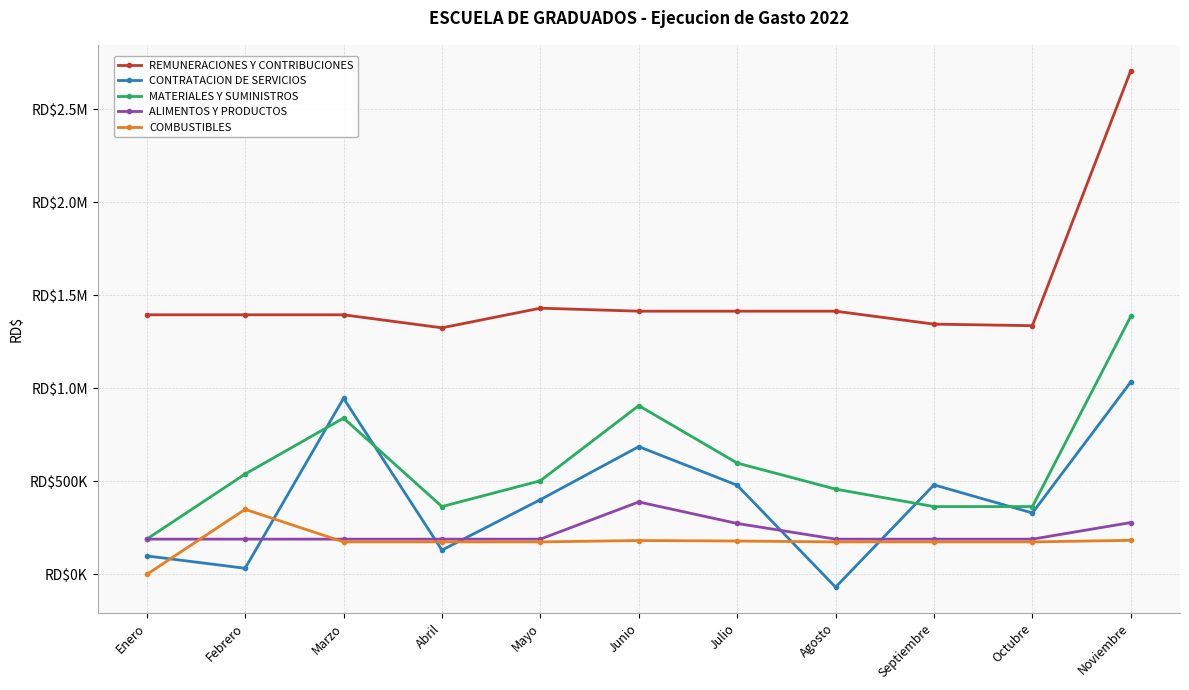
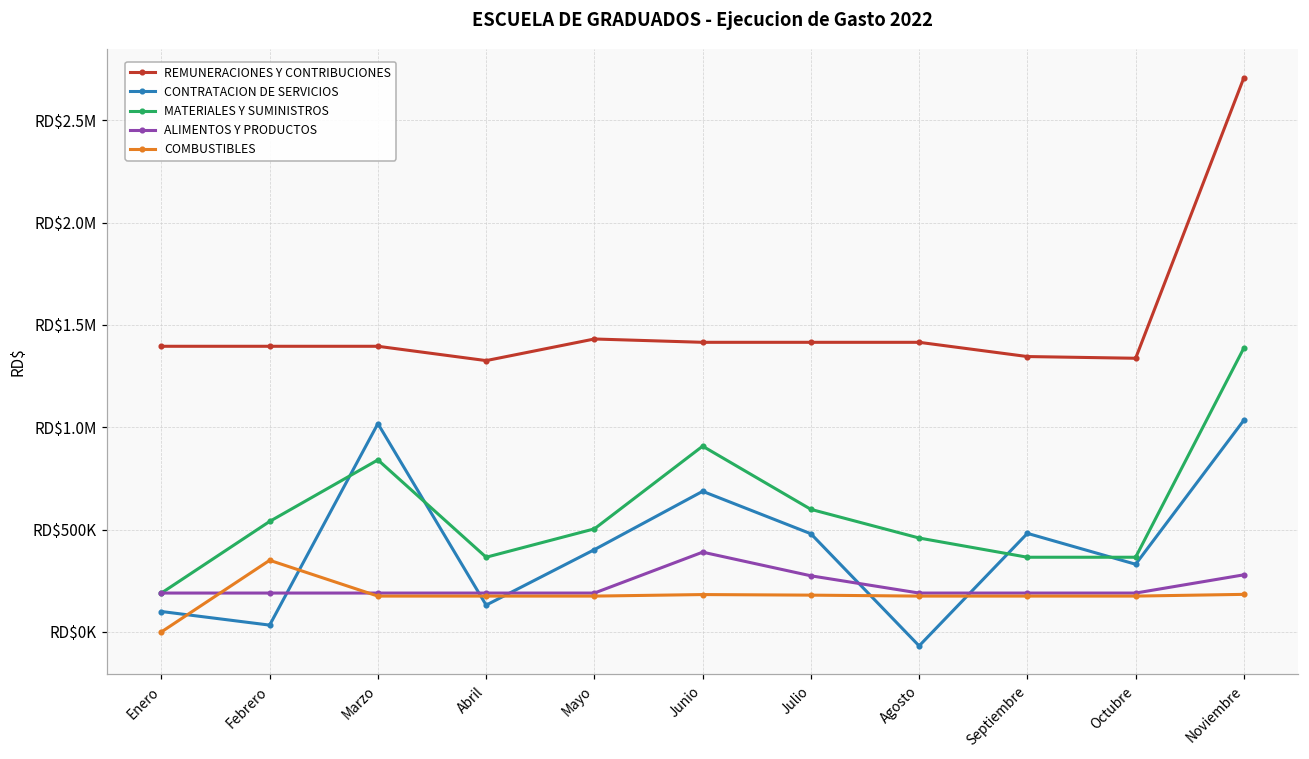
CONTRATACION DE SERVICIOS, Marzo: RD$950000 -> RD$1020000
